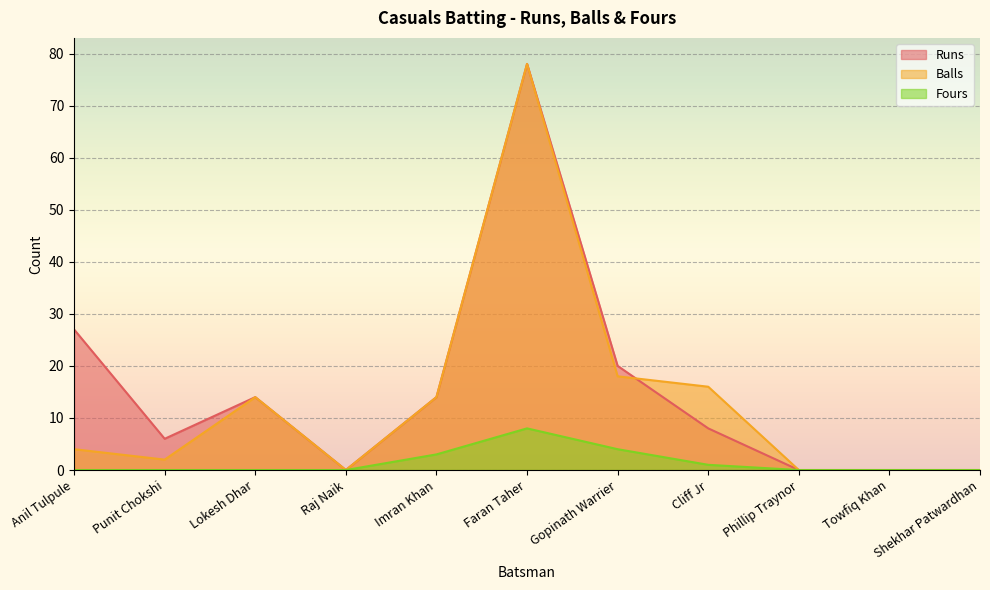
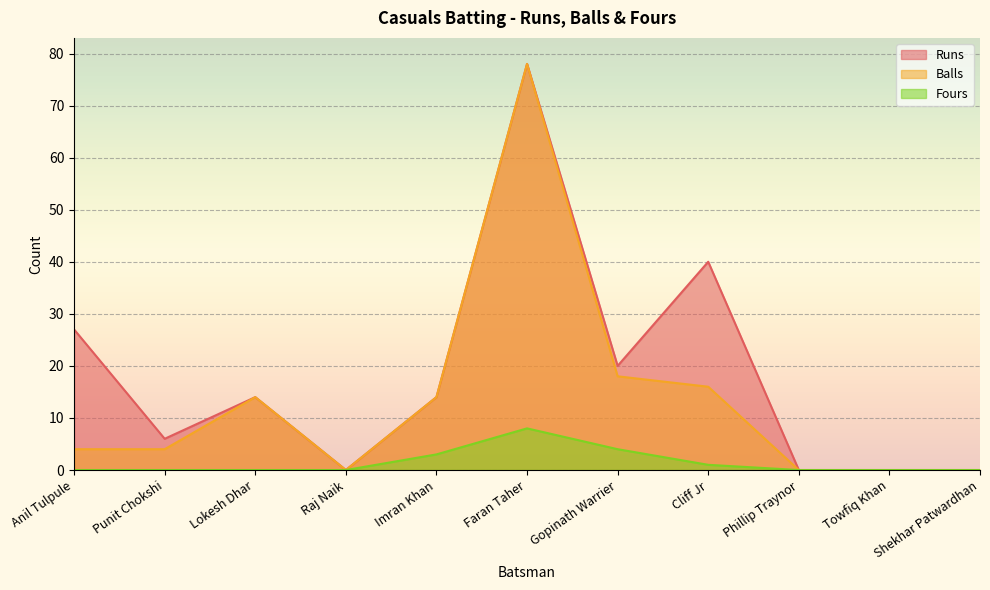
Balls, Punit Chokshi: 2 -> 4
Runs, Cliff Jr: 8 -> 40
